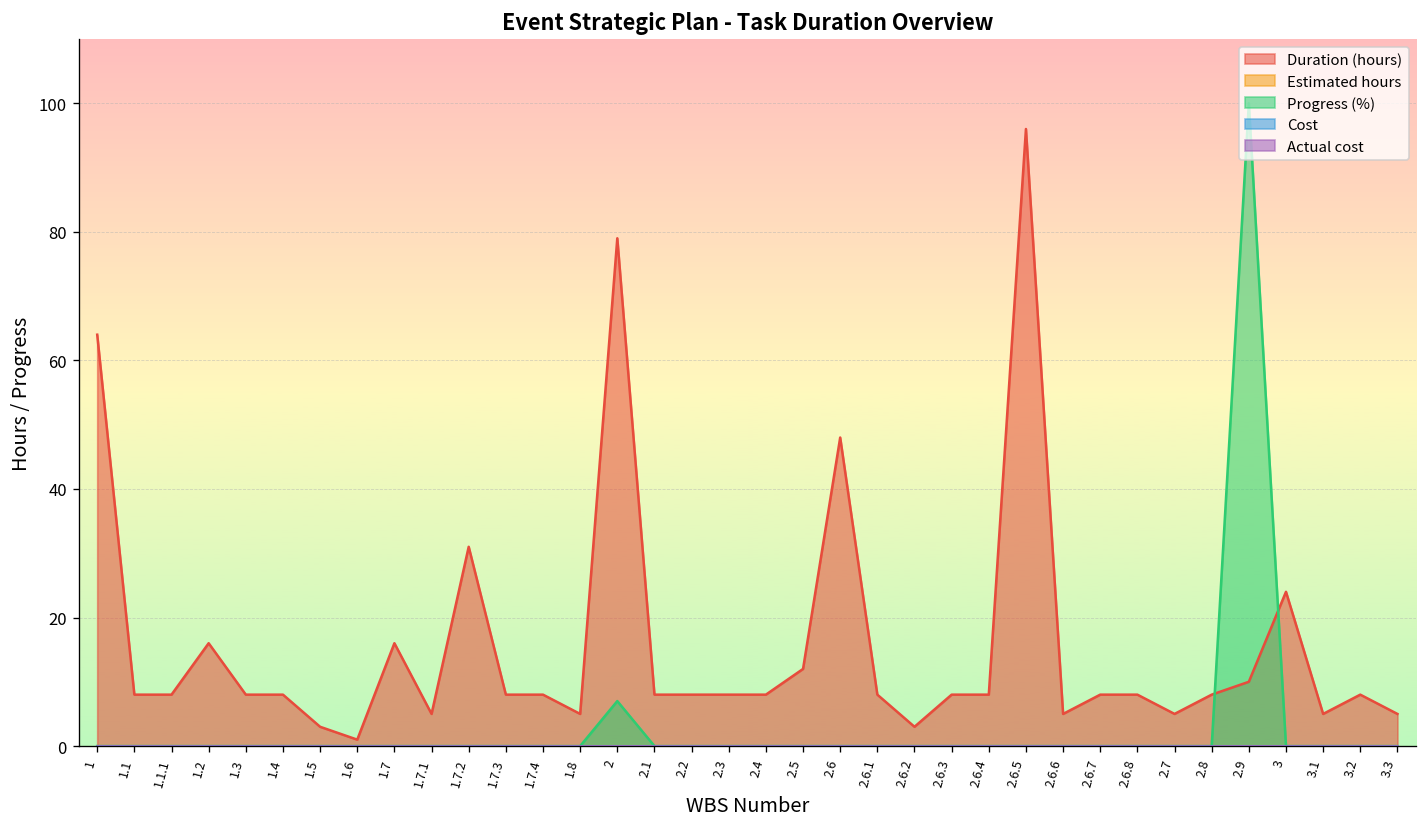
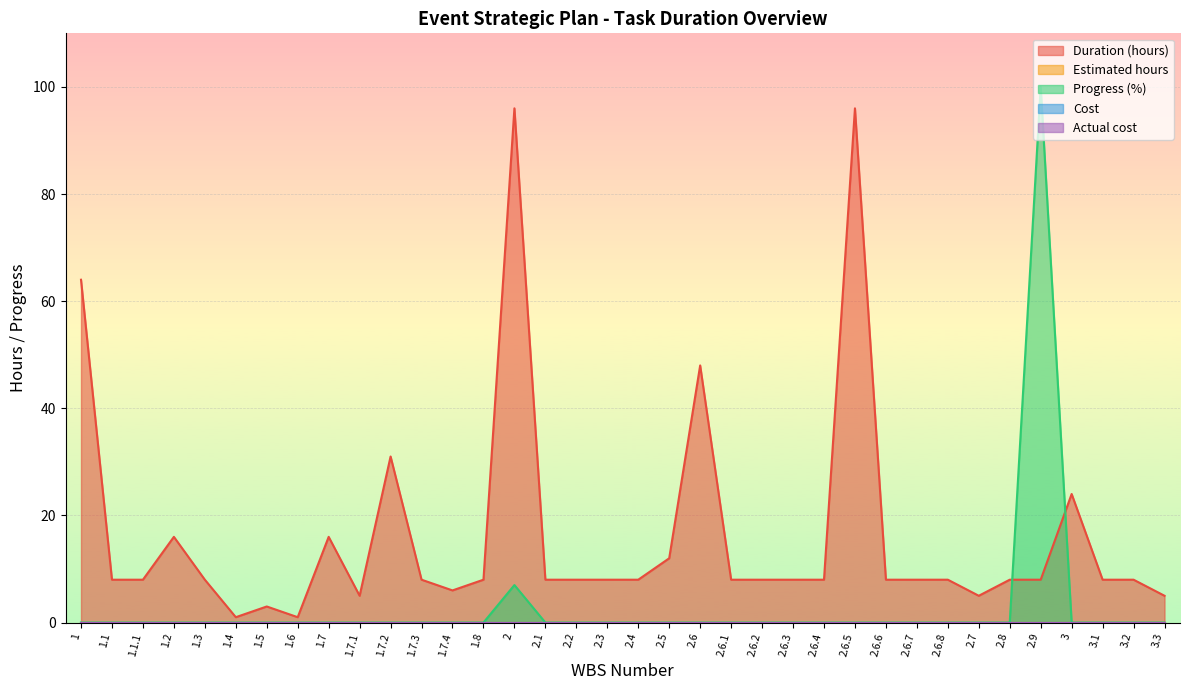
Duration (hours), 1.4: 8 -> 1
Duration (hours), 1.7.4: 8 -> 6
Duration (hours), 1.8: 5 -> 8
Duration (hours), 2: 79 -> 96
Duration (hours), 2.6.2: 3 -> 8
Duration (hours), 2.6.6: 5 -> 8
Duration (hours), 2.9: 10 -> 8
Duration (hours), 3.1: 5 -> 8
